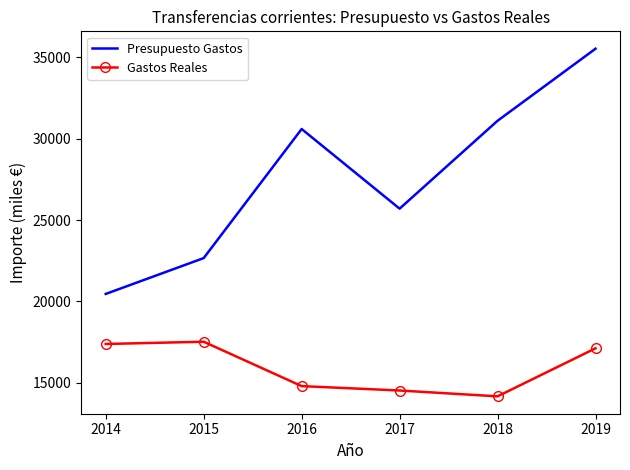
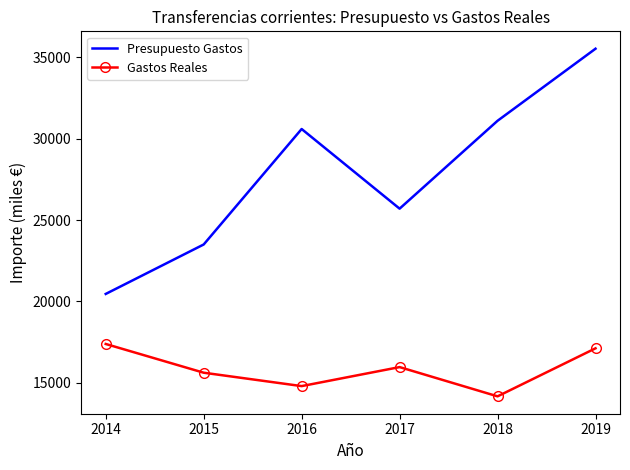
Presupuesto Gastos, 2015: 22700 -> 23500
Gastos Reales, 2015: 17500 -> 15600
Gastos Reales, 2017: 14500 -> 16000
